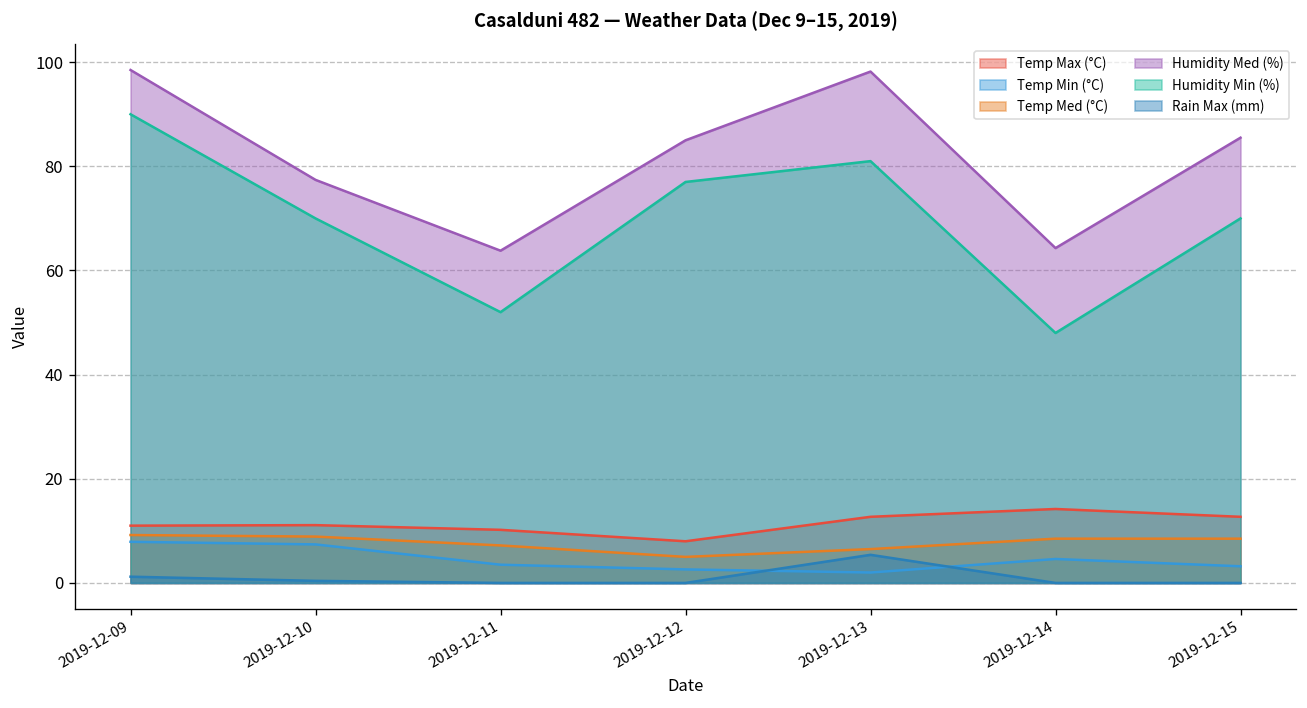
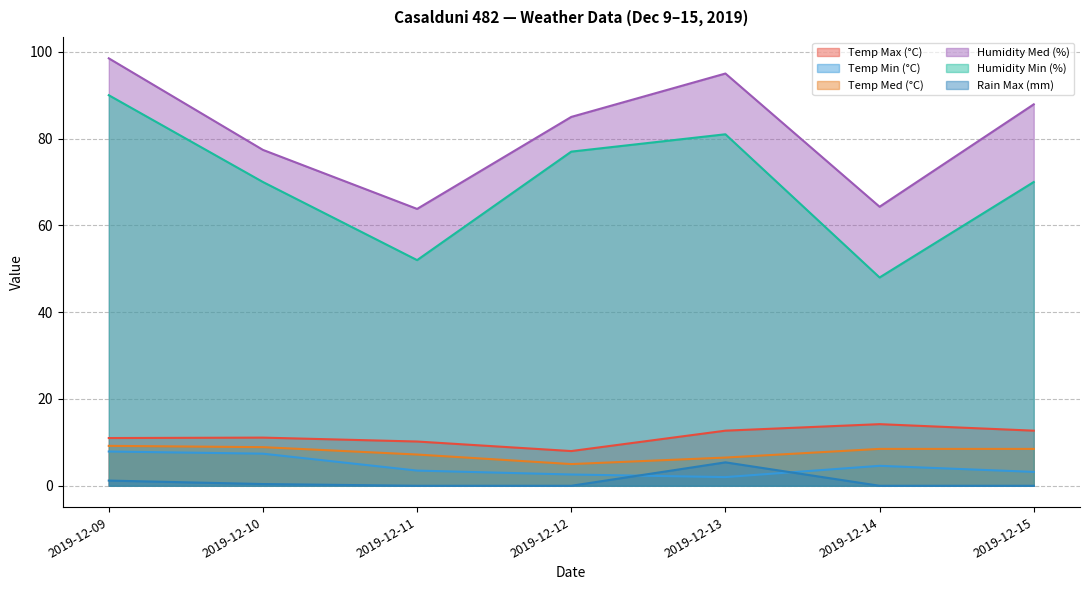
Humidity Med (%), 2019-12-13: 98 -> 95
Humidity Med (%), 2019-12-15: 86 -> 88
